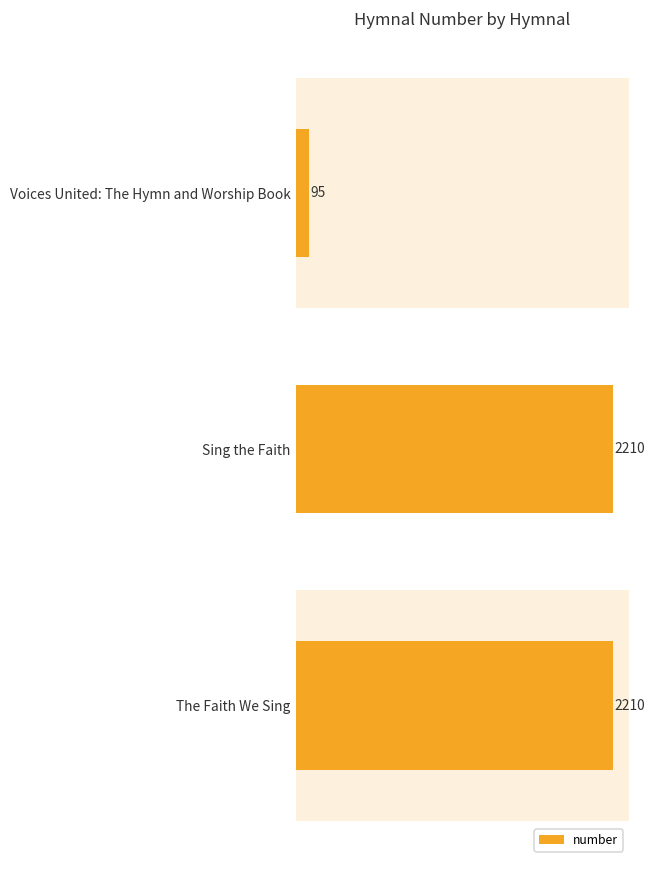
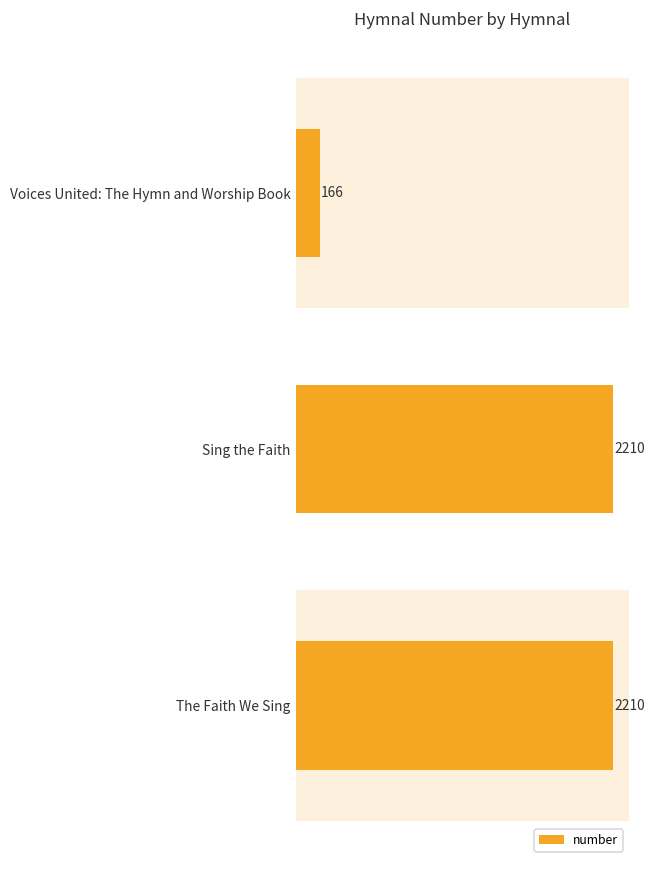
Voices United: The Hymn and Worship Book: 95 -> 166
